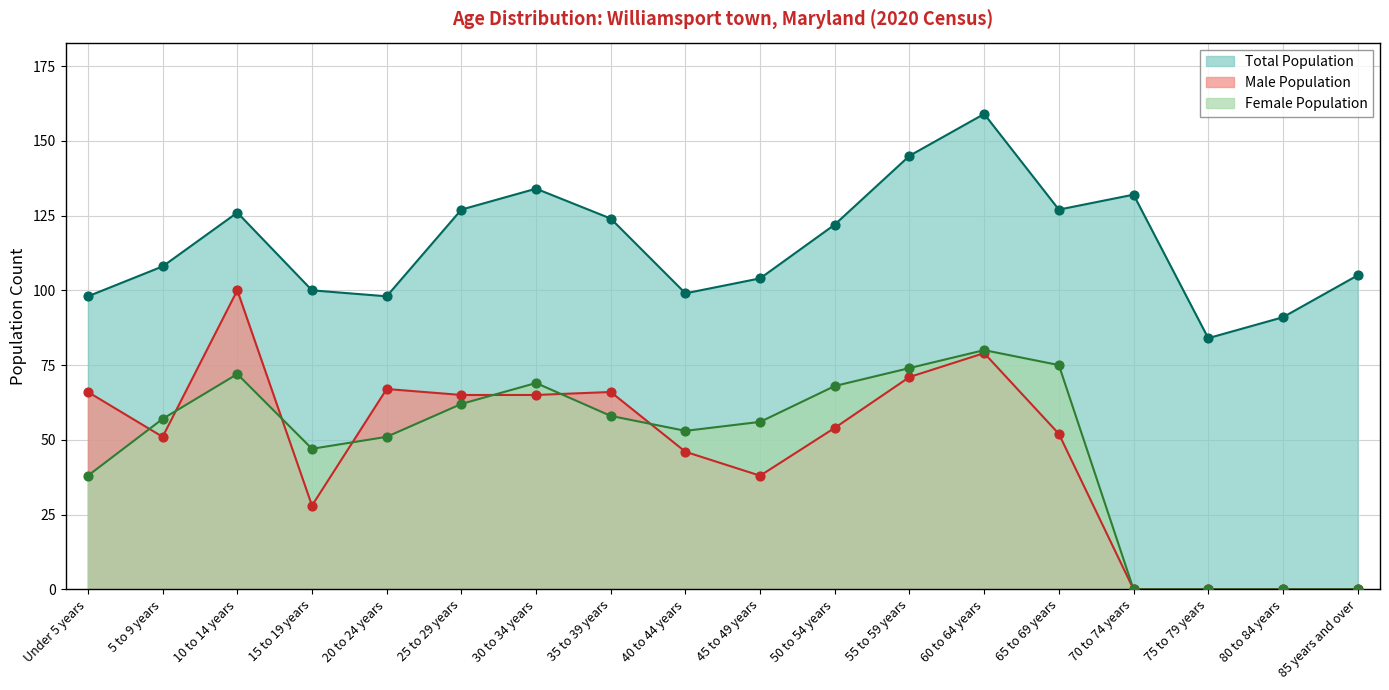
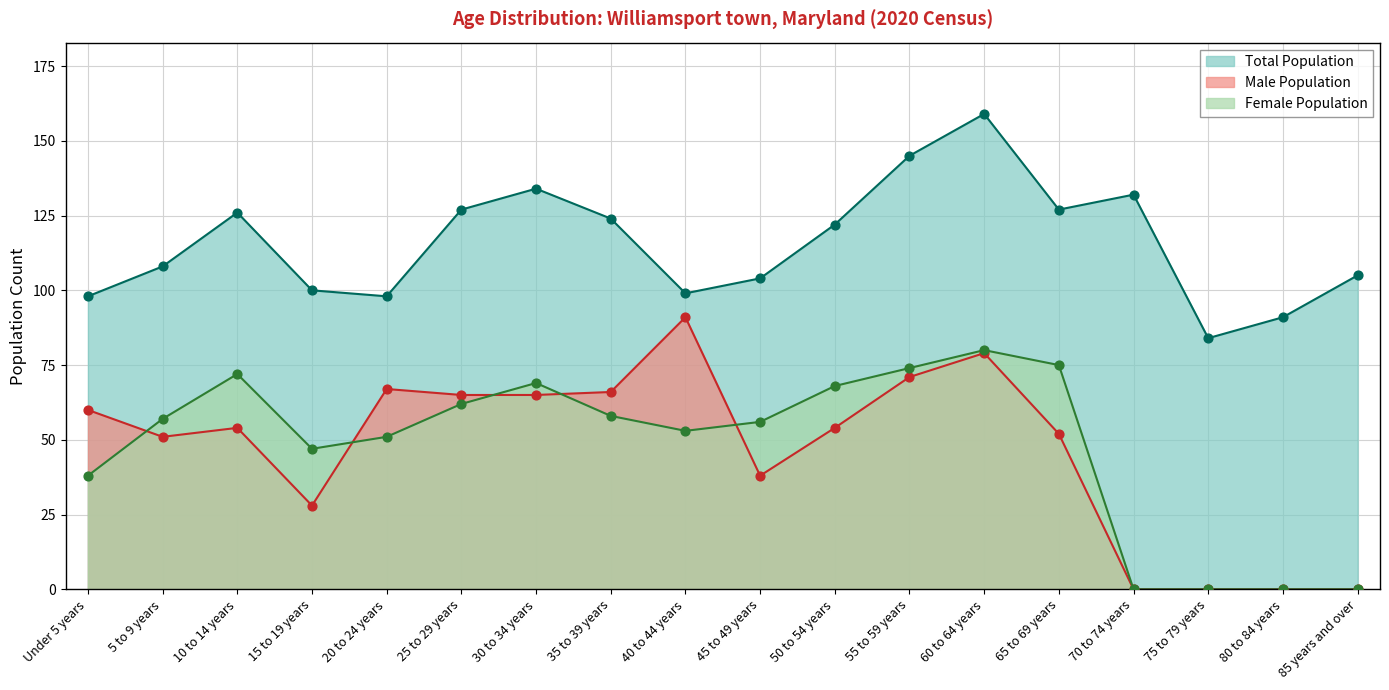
Male Population, Under 5 years: 66 -> 60
Male Population, 10 to 14 years: 100 -> 54
Male Population, 40 to 44 years: 46 -> 91
